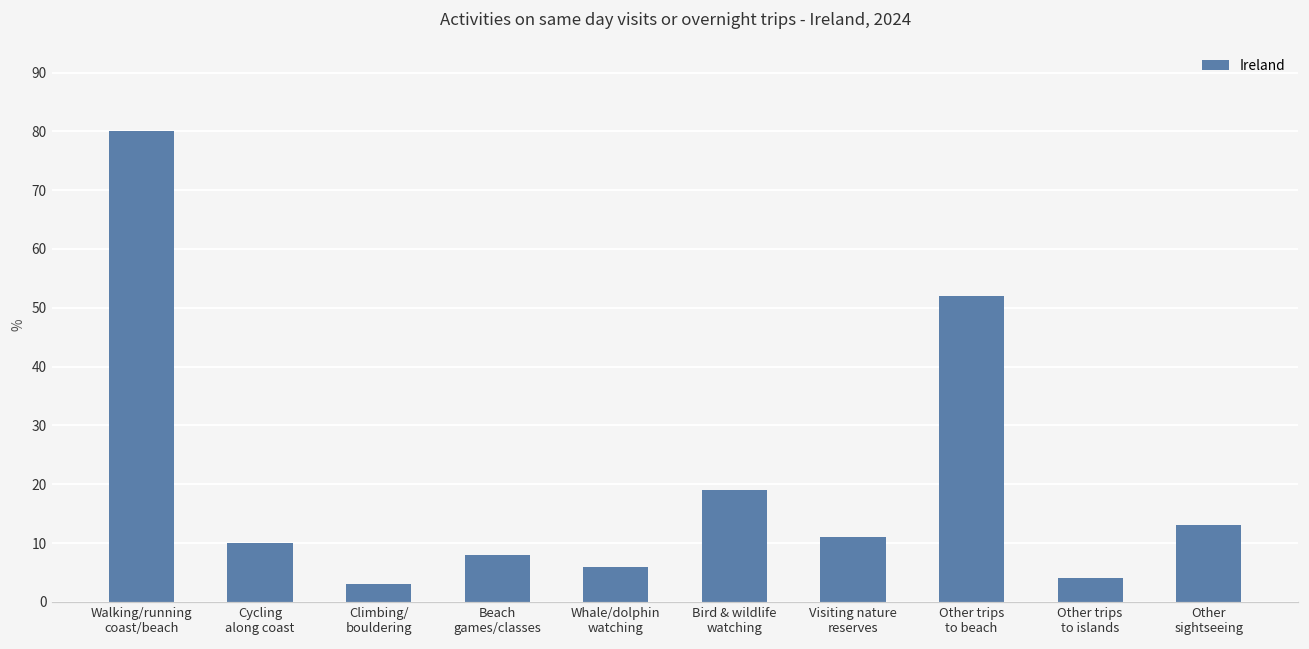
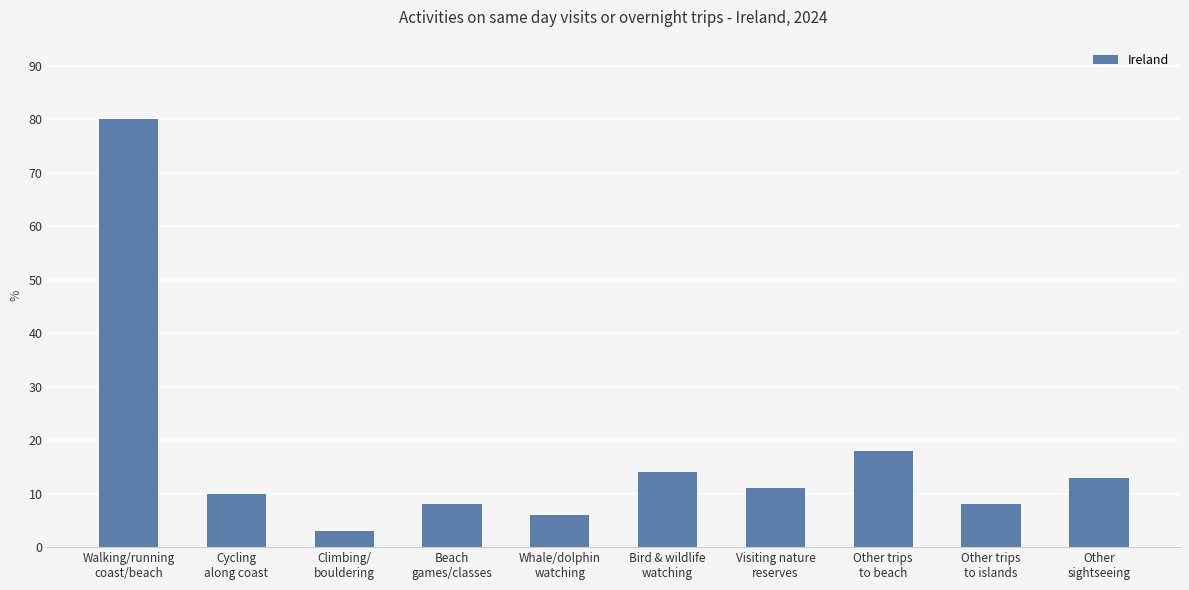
Bird & wildlife watching: 19 -> 14
Other trips to beach: 52 -> 18
Other trips to islands: 4 -> 8
